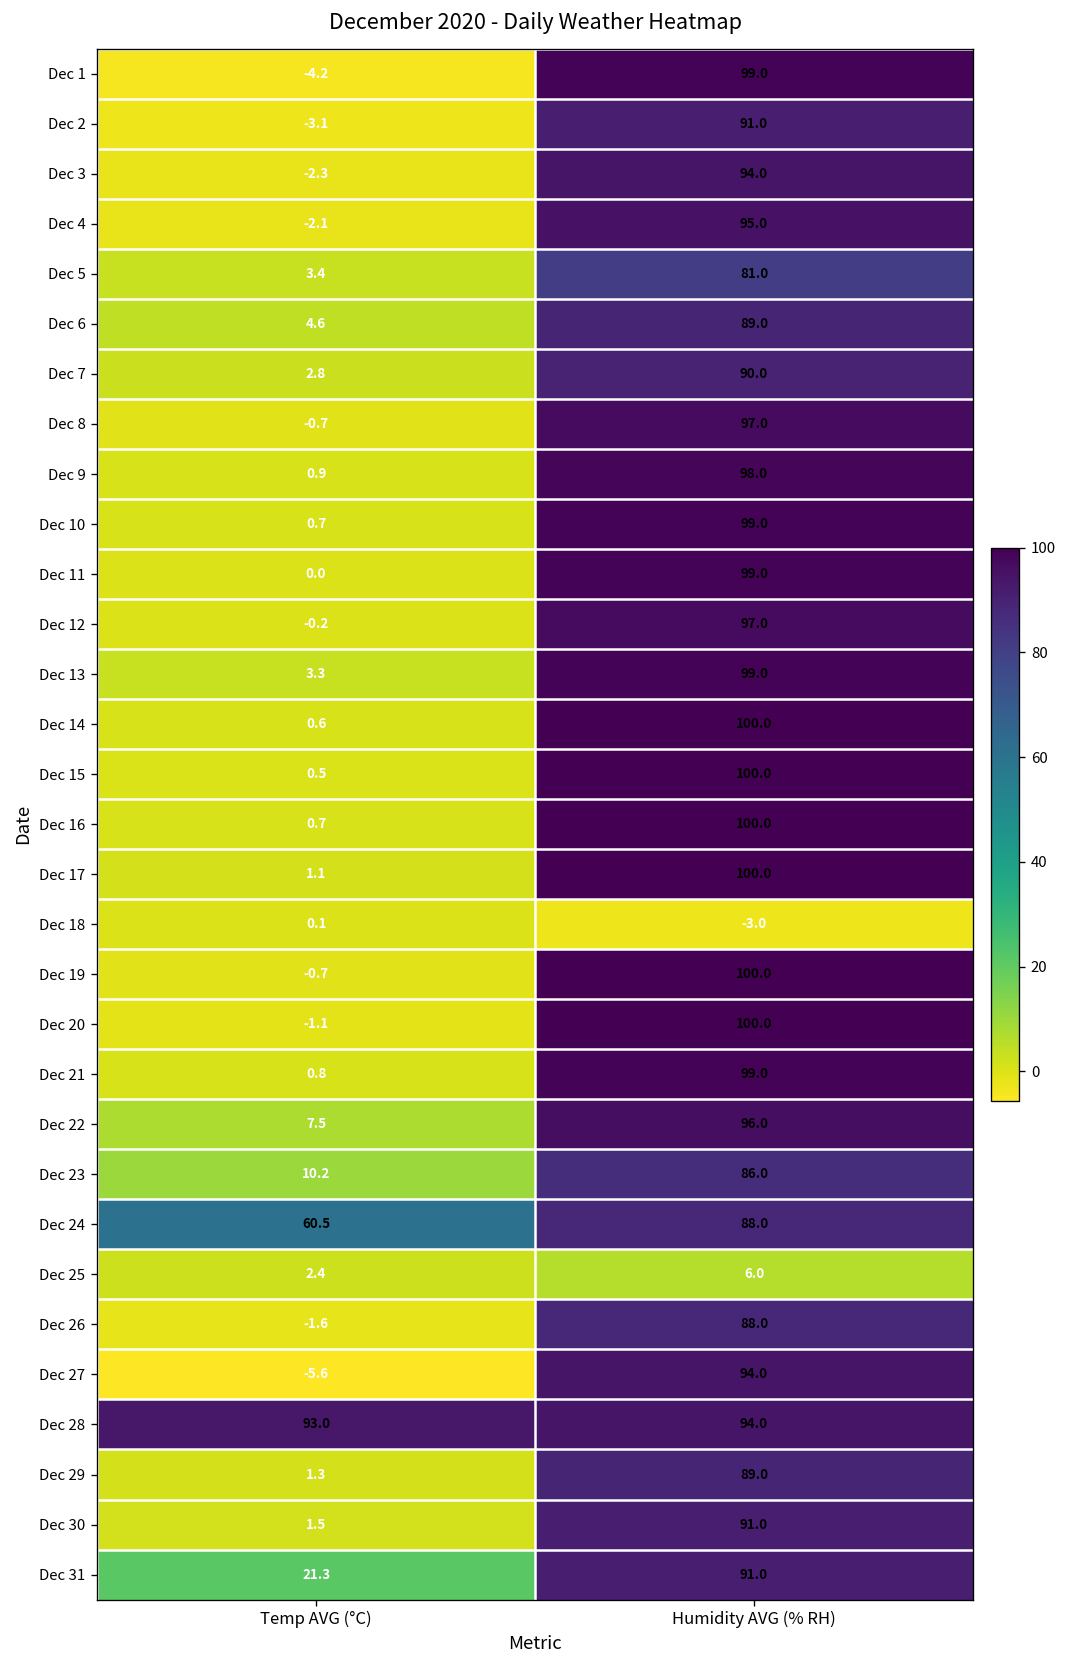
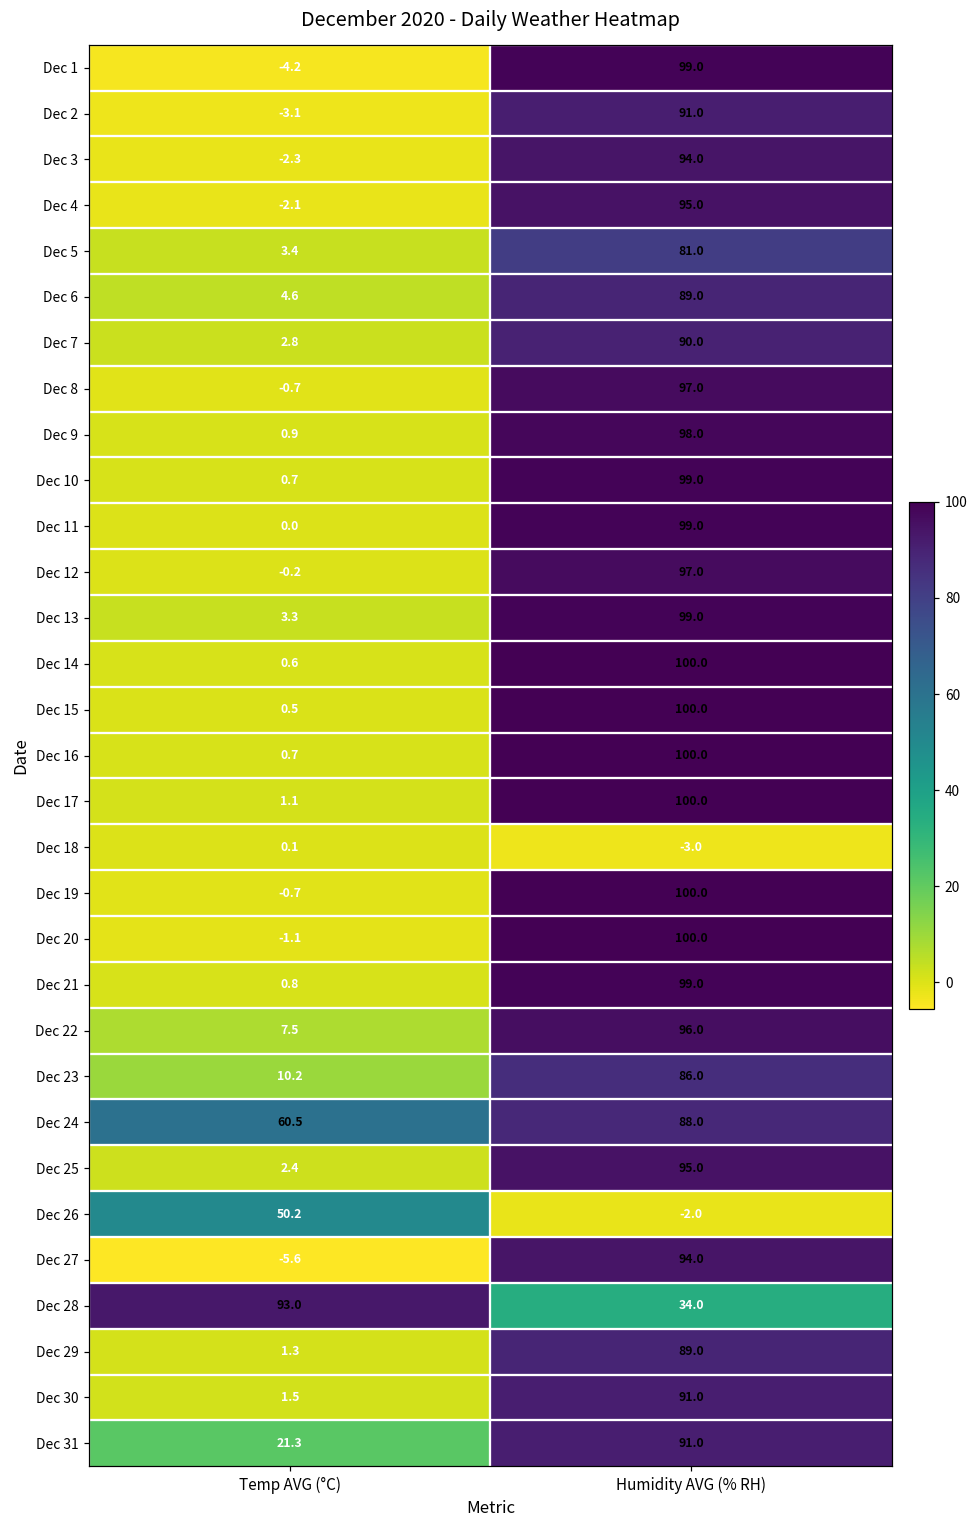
Dec 25, Humidity AVG (% RH): 6.0 -> 95.0
Dec 26, Temp AVG (°C): -1.6 -> 50.2
Dec 26, Humidity AVG (% RH): 88.0 -> -2.0
Dec 28, Humidity AVG (% RH): 94.0 -> 34.0
